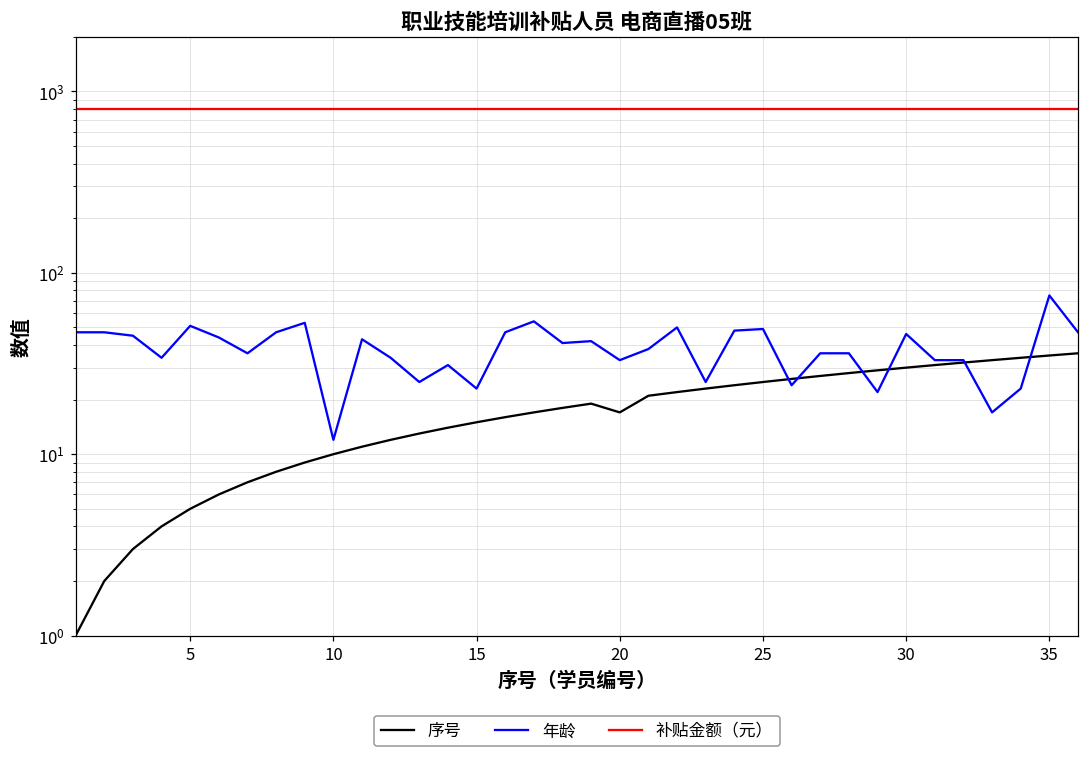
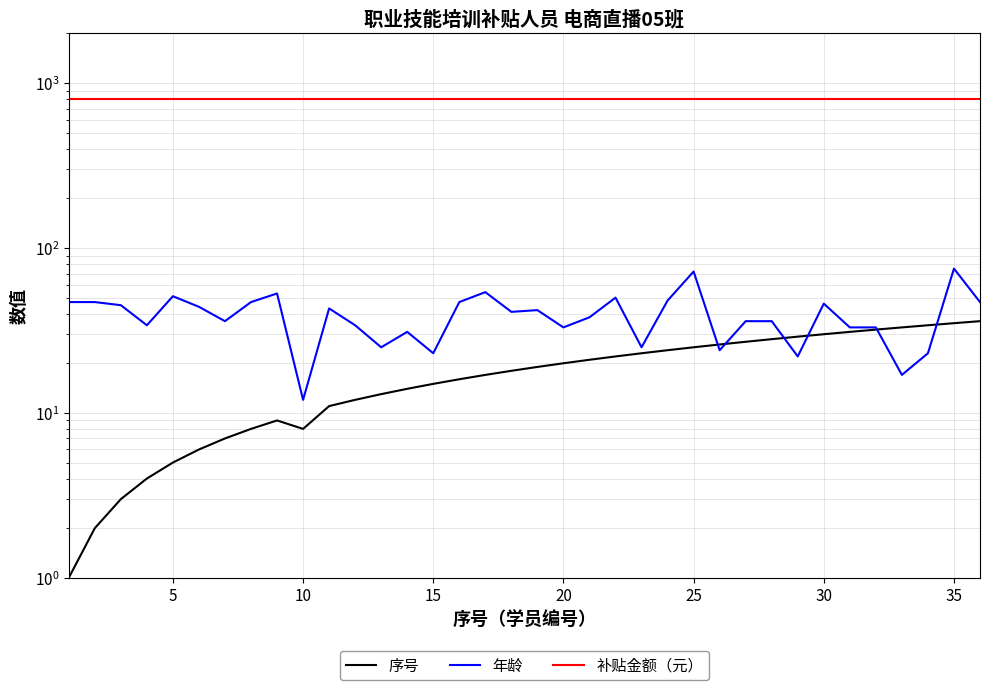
序号, 10: 10 -> 8
序号, 20: 17 -> 20
年龄, 25: 49 -> 70
